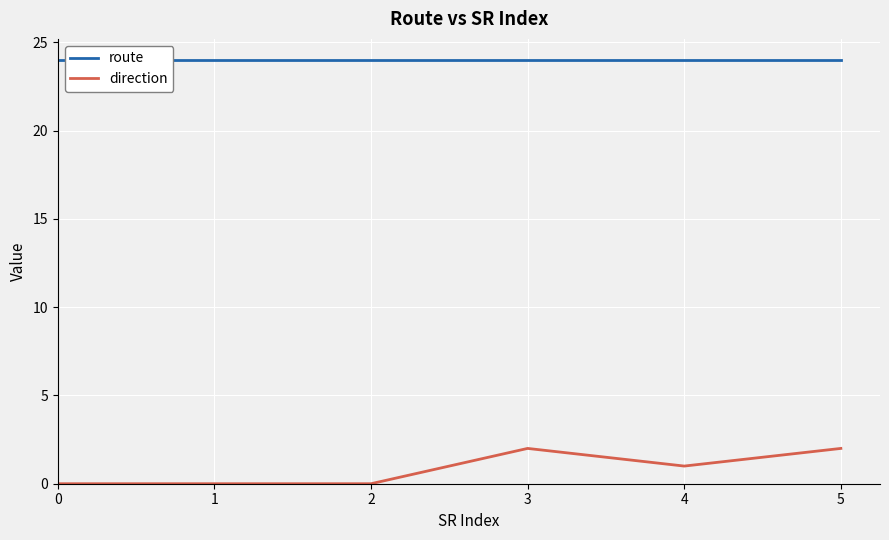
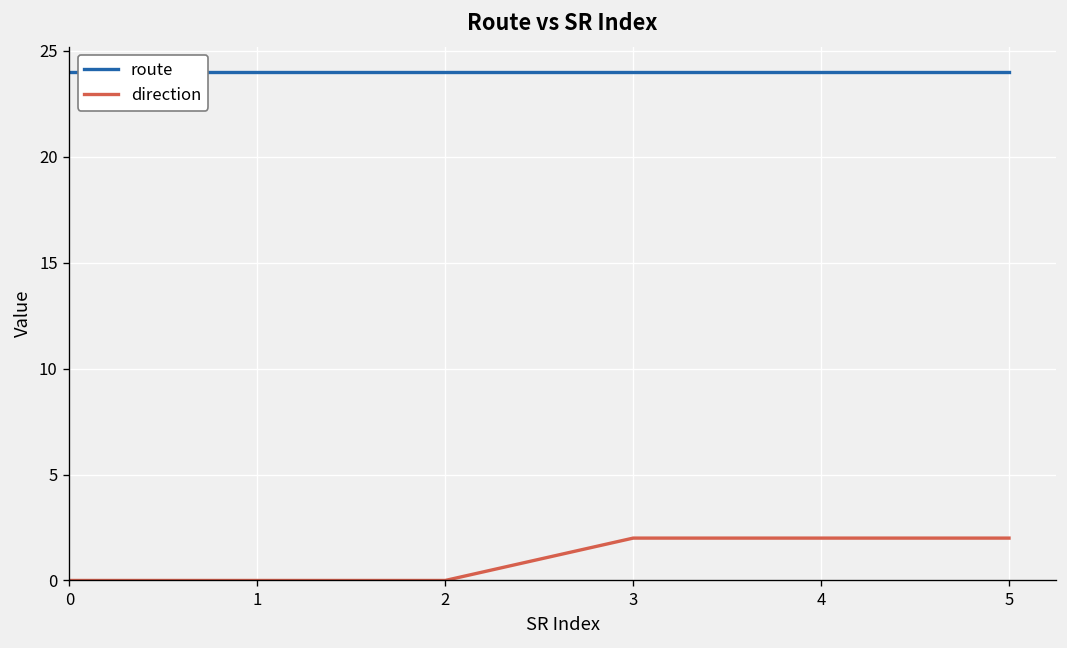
direction, 4: 1 -> 2
